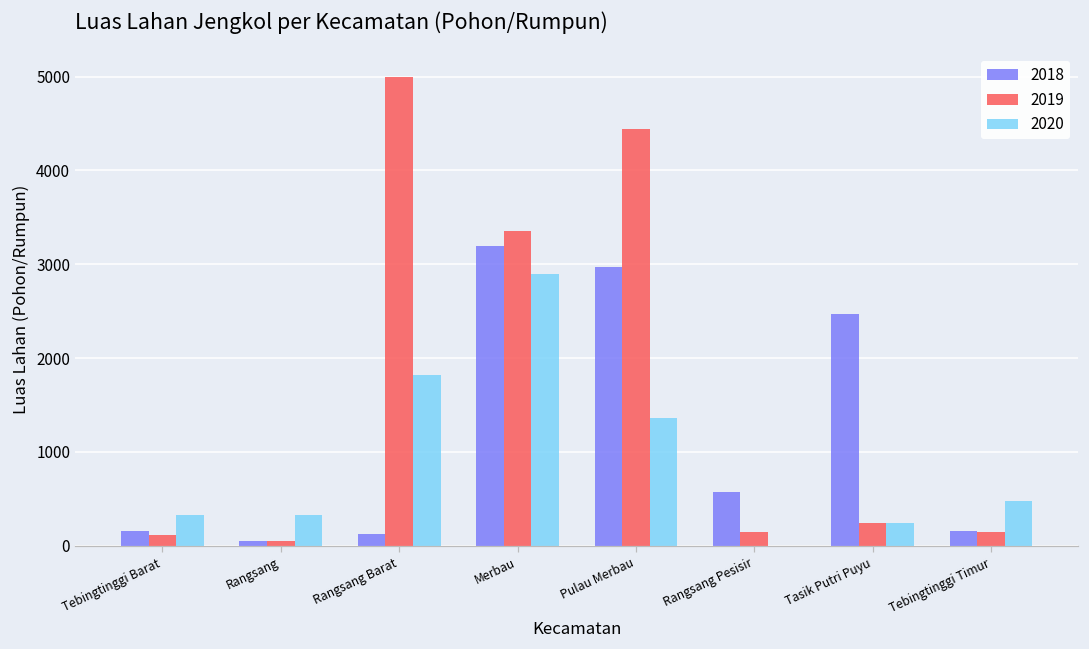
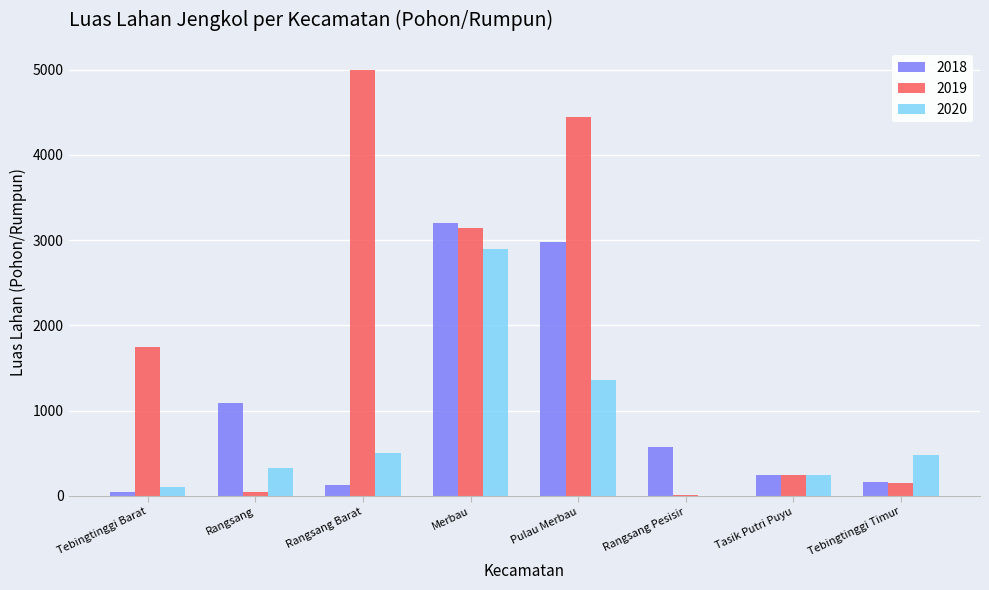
2018, Tebingtinggi Barat: 200 -> 100
2019, Tebingtinggi Barat: 100 -> 1700
2020, Tebingtinggi Barat: 300 -> 100
2018, Rangsang: 0 -> 1100
2020, Rangsang Barat: 1800 -> 500
2019, Merbau: 3400 -> 3100
2019, Rangsang Pesisir: 100 -> 0
2018, Tasik Putri Puyu: 2500 -> 200
